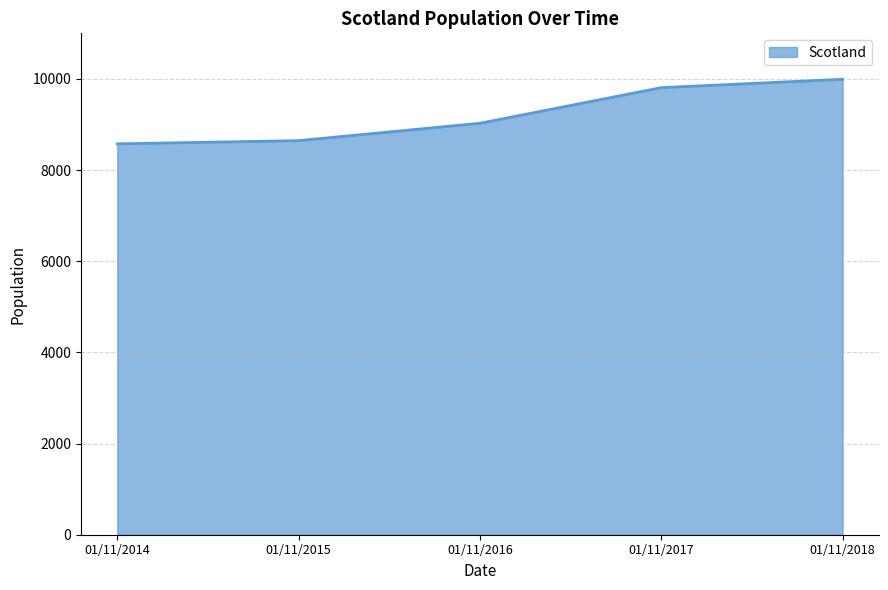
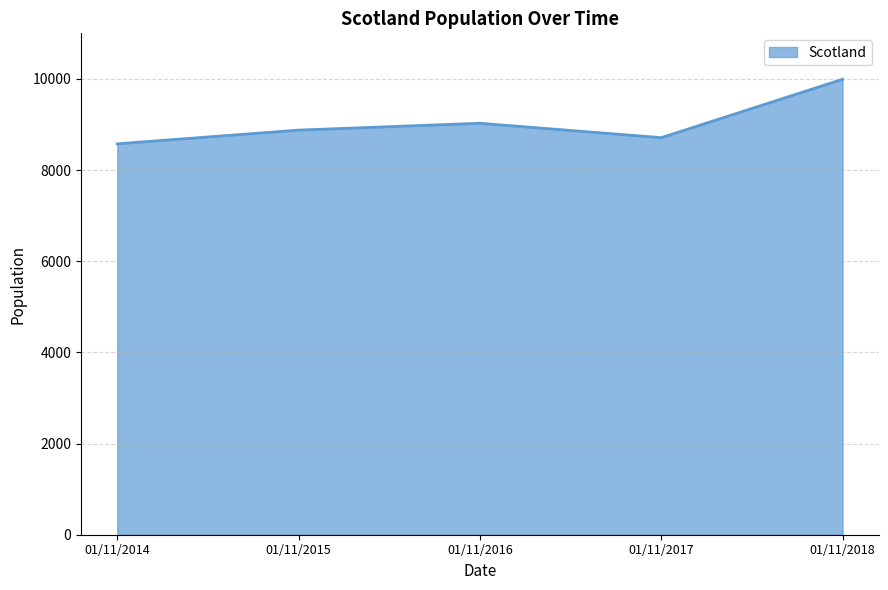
01/11/2015: 8600 -> 8900
01/11/2017: 9800 -> 8700
